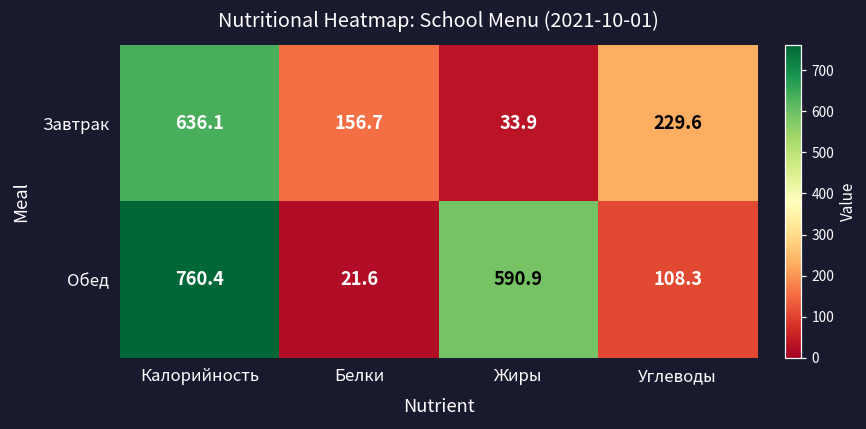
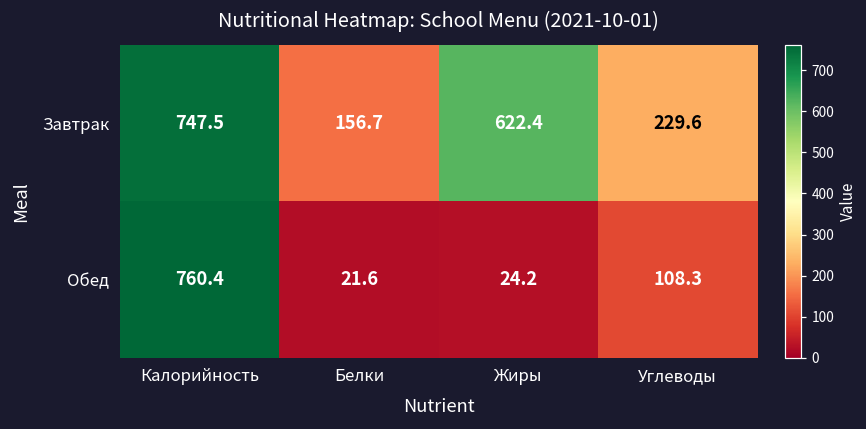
Завтрак, Калорийность: 636.1 -> 747.5
Завтрак, Жиры: 33.9 -> 622.4
Обед, Жиры: 590.9 -> 24.2
